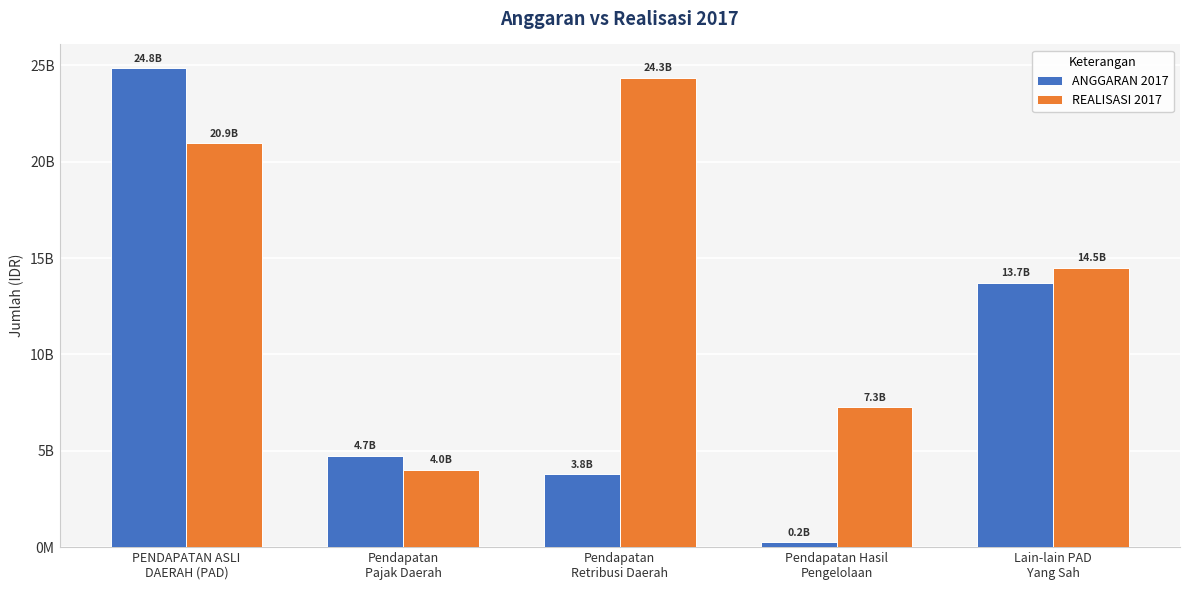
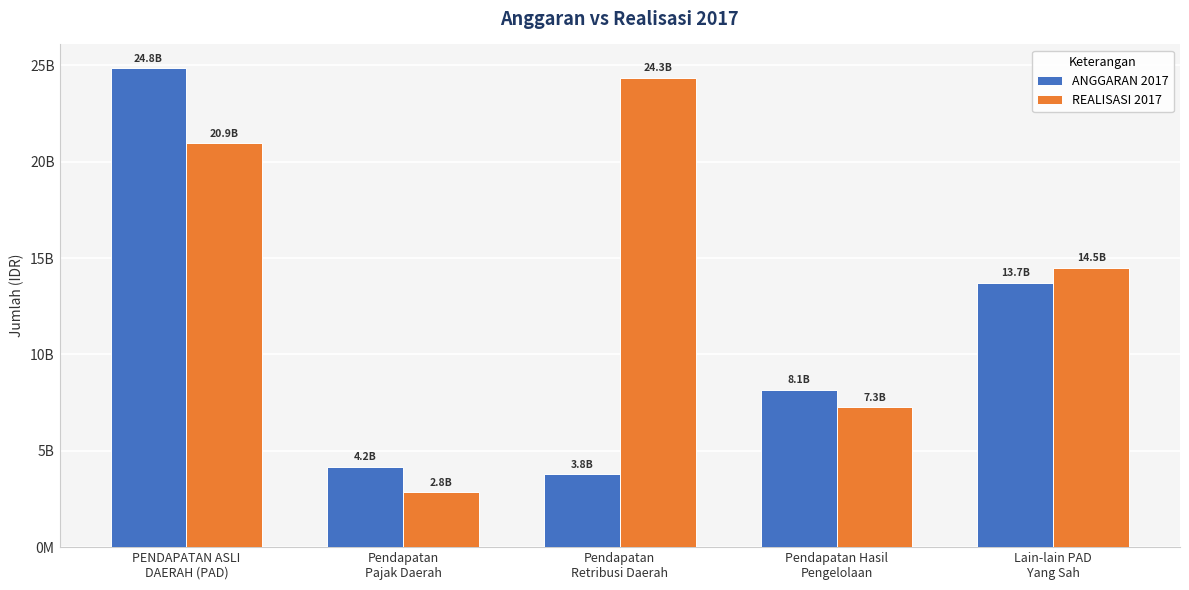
ANGGARAN 2017, Pendapatan Pajak Daerah: 4.7B -> 4.2B
REALISASI 2017, Pendapatan Pajak Daerah: 4.0B -> 2.8B
ANGGARAN 2017, Pendapatan Hasil Pengelolaan: 0.2B -> 8.1B
